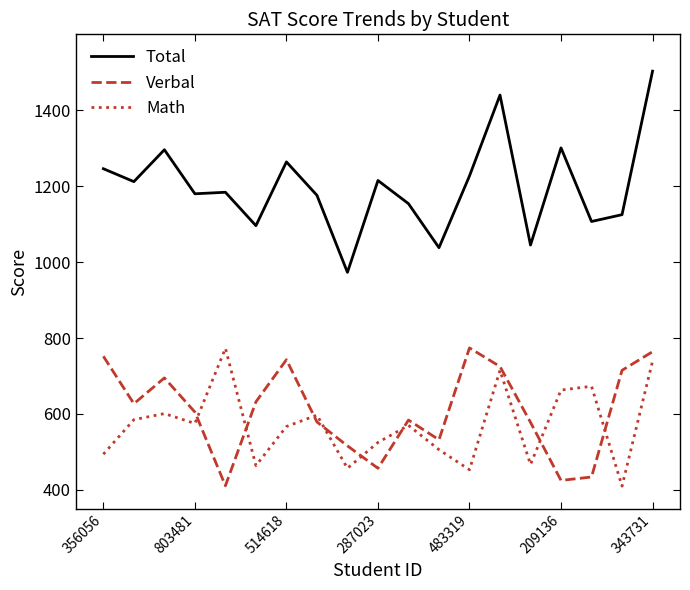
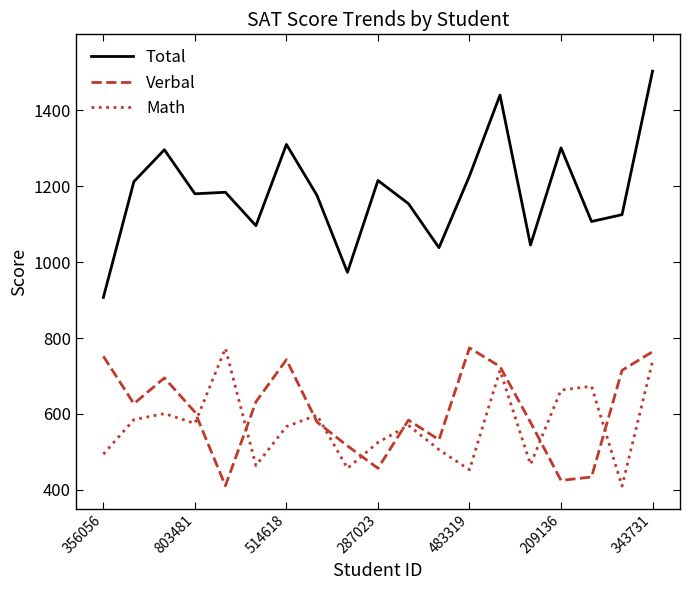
Total, 356056: 1250 -> 910
Total, 514618: 1260 -> 1310
